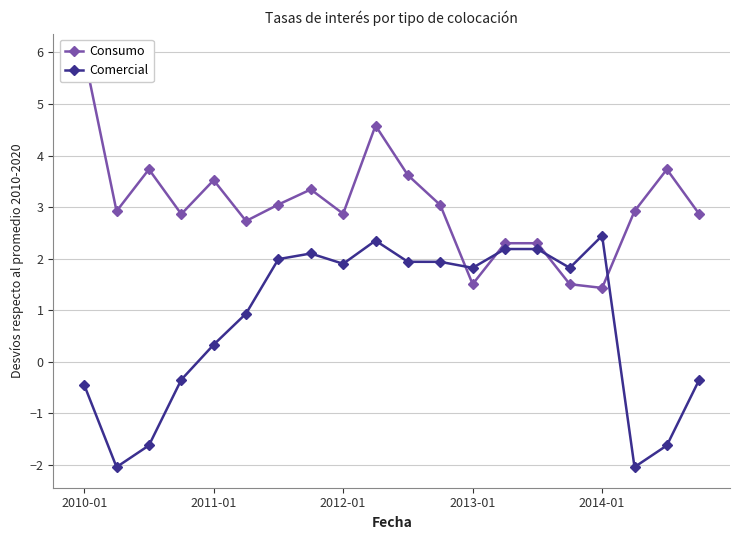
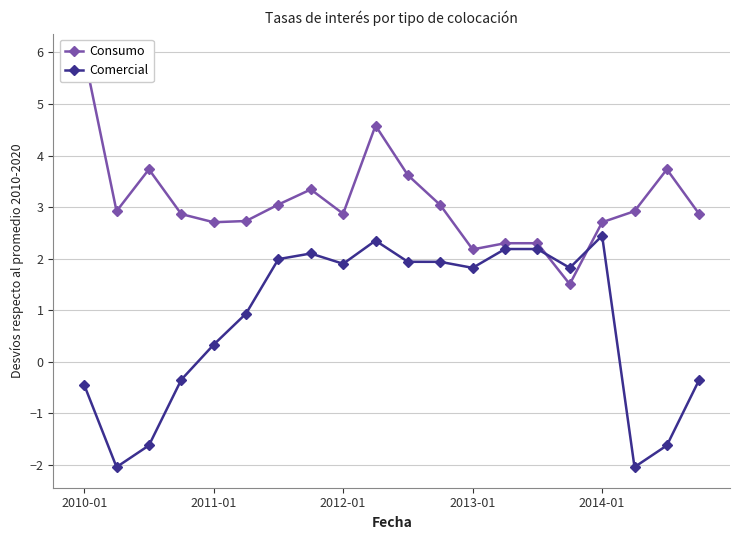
Consumo, 2011-01: 3.5 -> 2.7
Consumo, 2013-01: 1.5 -> 2.2
Consumo, 2014-01: 1.4 -> 2.7
